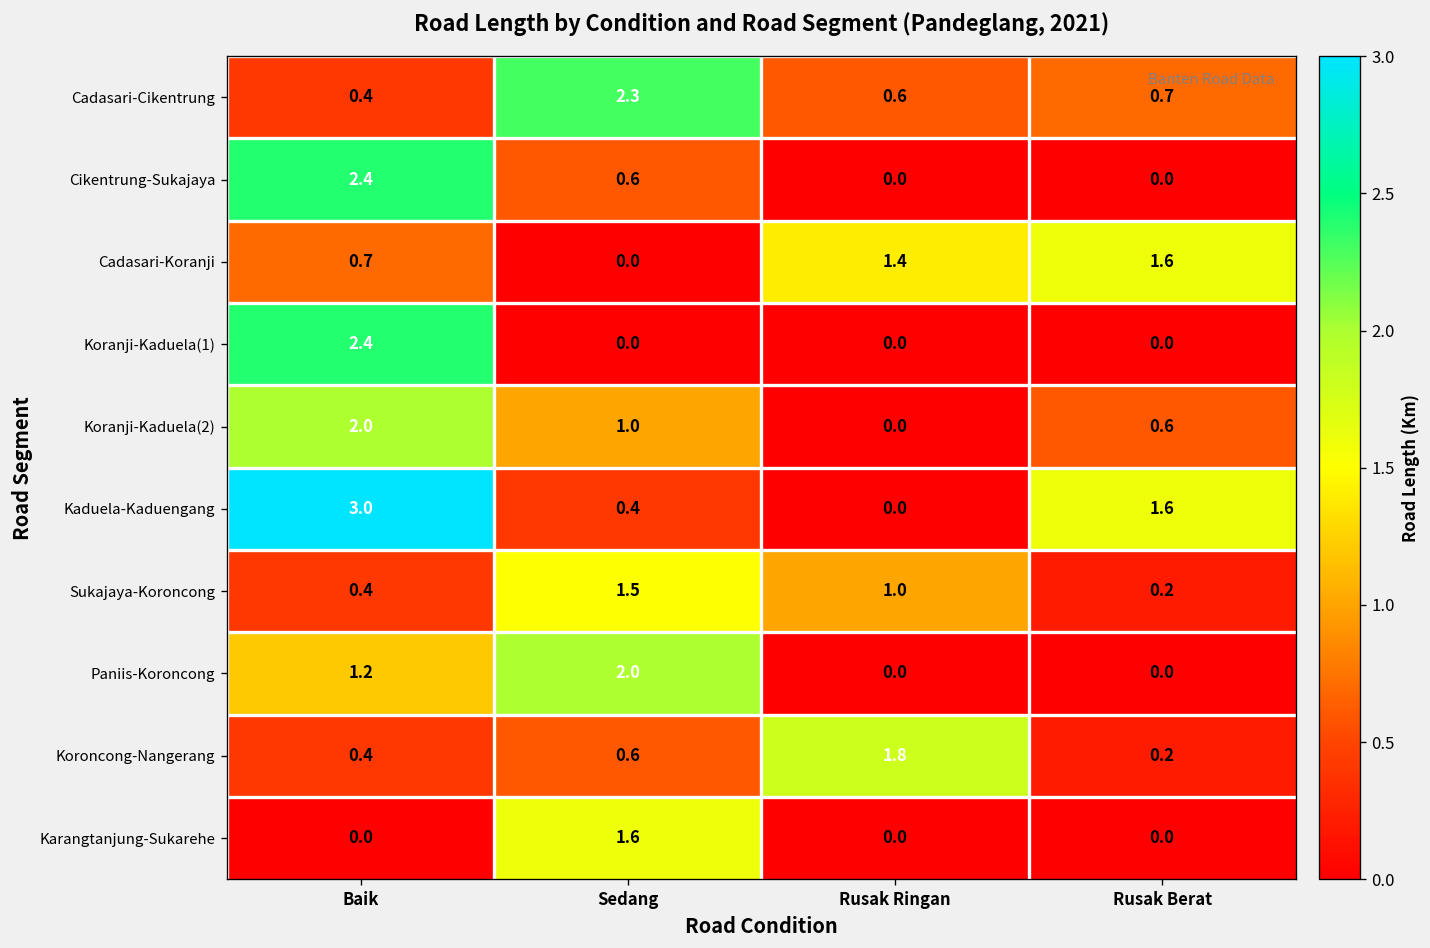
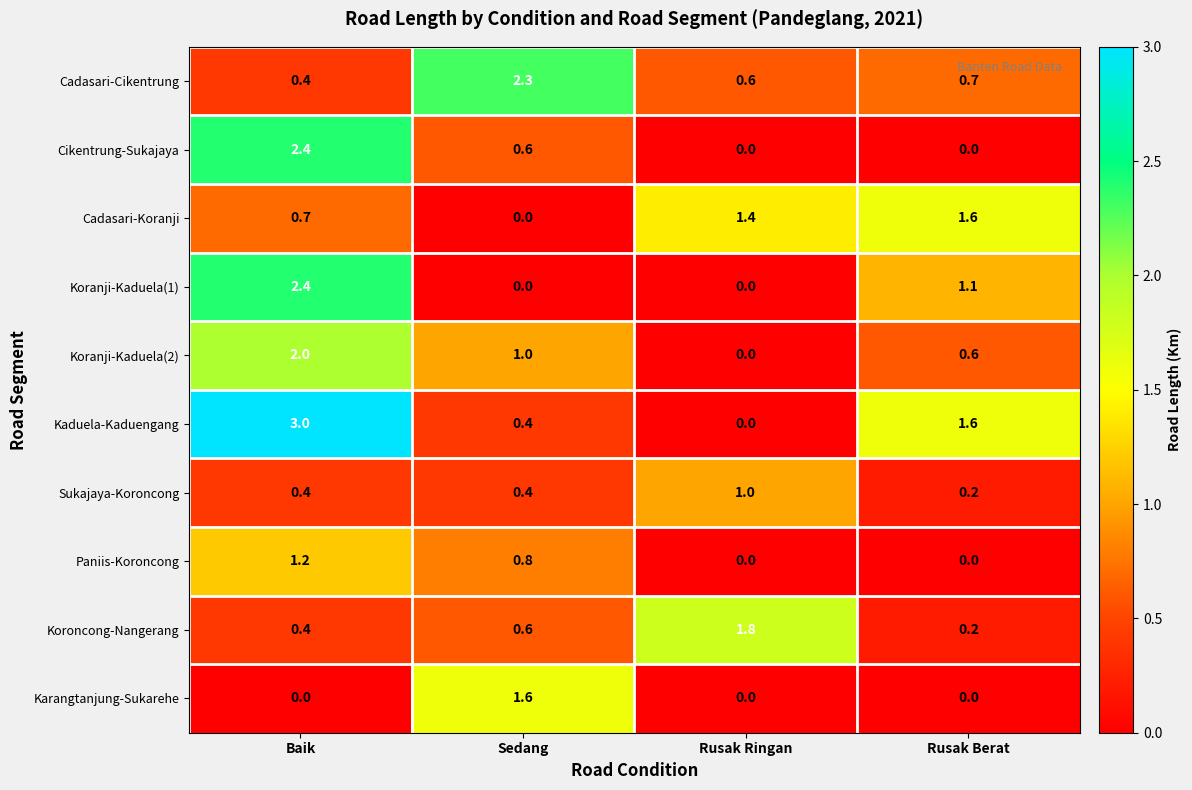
Koranji-Kaduela(1), Rusak Berat: 0.0 -> 1.1
Sukajaya-Koroncong, Sedang: 1.5 -> 0.4
Paniis-Koroncong, Sedang: 2.0 -> 0.8
